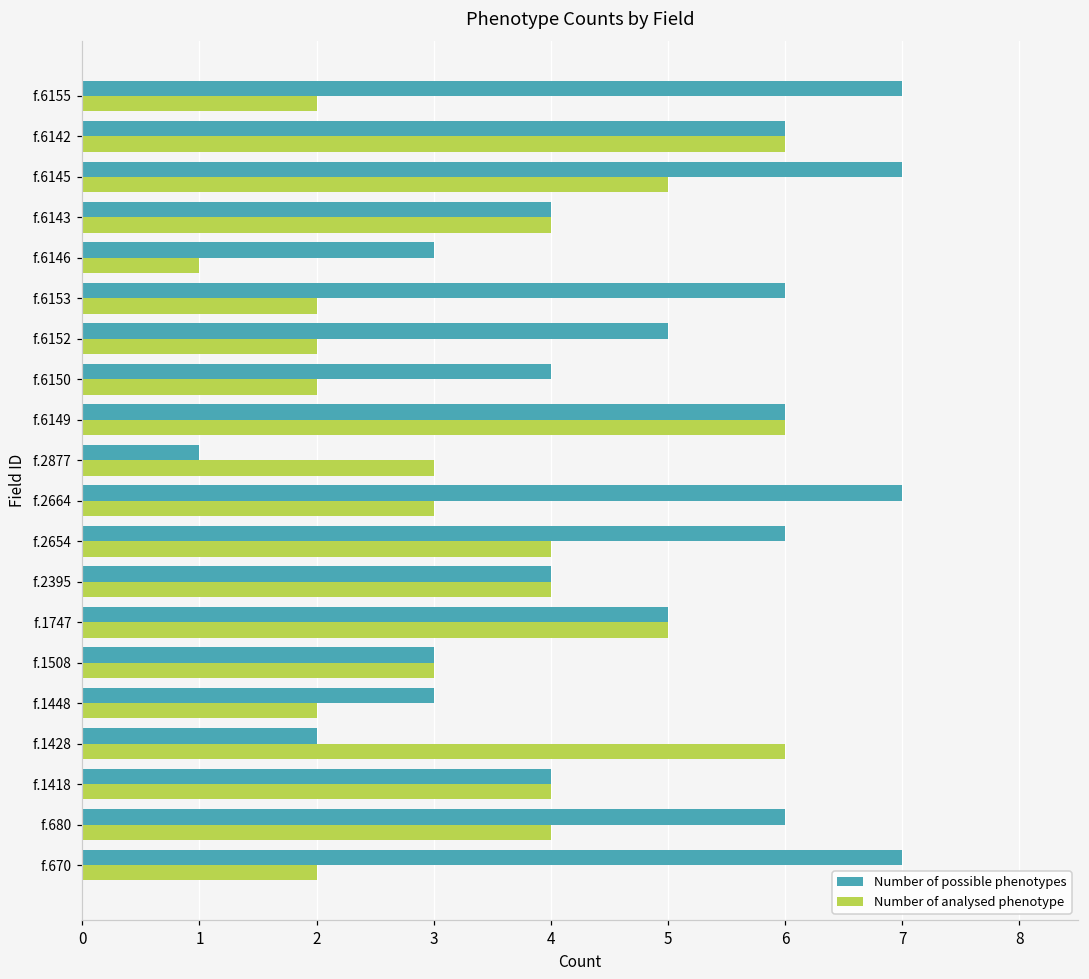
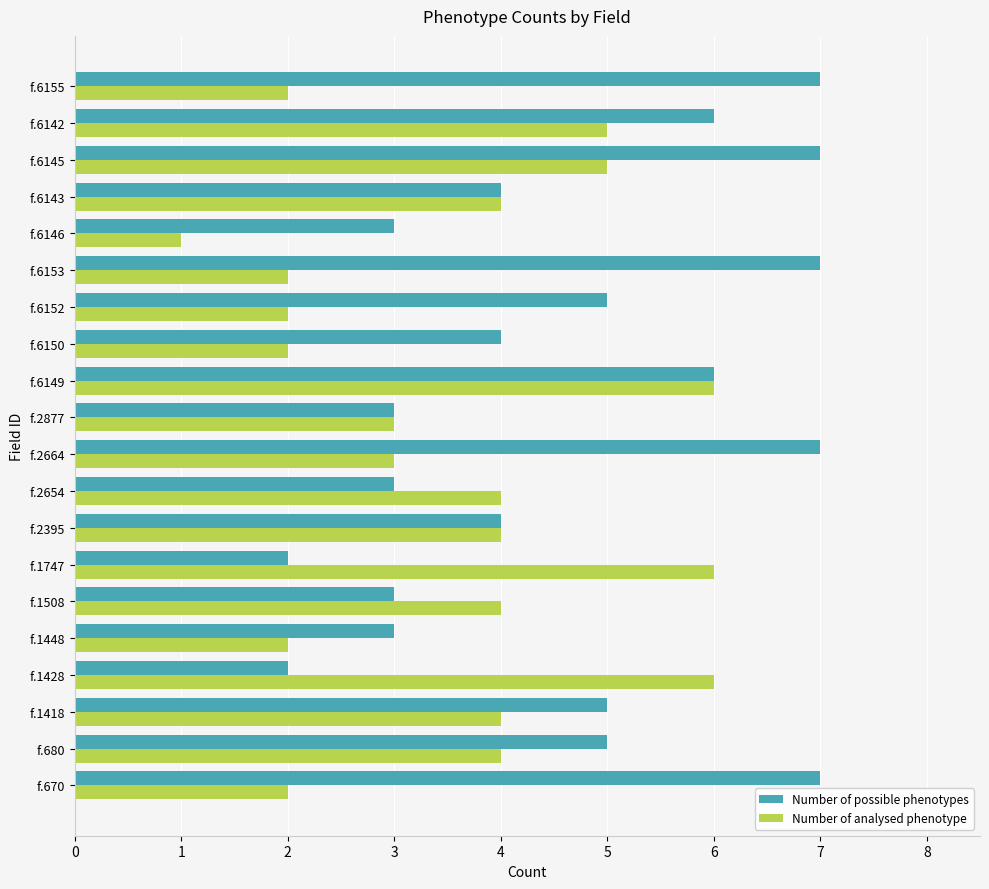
Number of analysed phenotype, f.6142: 6 -> 5
Number of possible phenotypes, f.6153: 6 -> 7
Number of possible phenotypes, f.2877: 1 -> 3
Number of possible phenotypes, f.2654: 6 -> 3
Number of possible phenotypes, f.1747: 5 -> 2
Number of analysed phenotype, f.1747: 5 -> 6
Number of analysed phenotype, f.1508: 3 -> 4
Number of possible phenotypes, f.1418: 4 -> 5
Number of possible phenotypes, f.680: 6 -> 5
